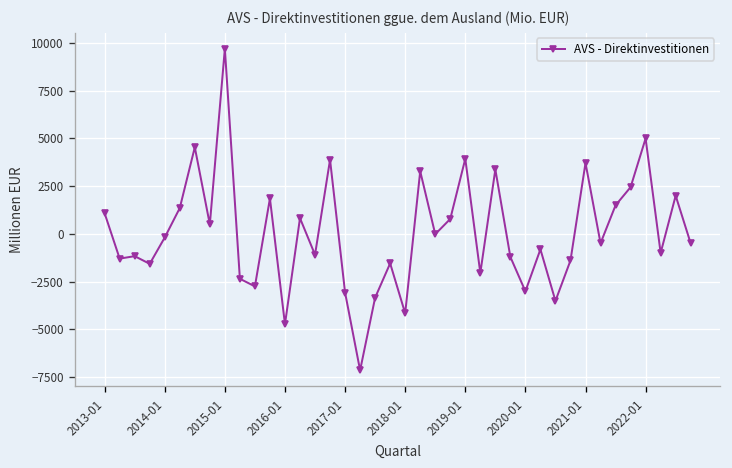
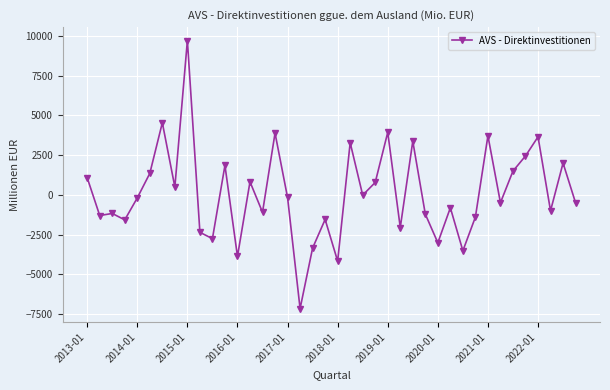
2016-01: -4700 -> -3900
2017-01: -3100 -> -200
2022-01: 5000 -> 3600
